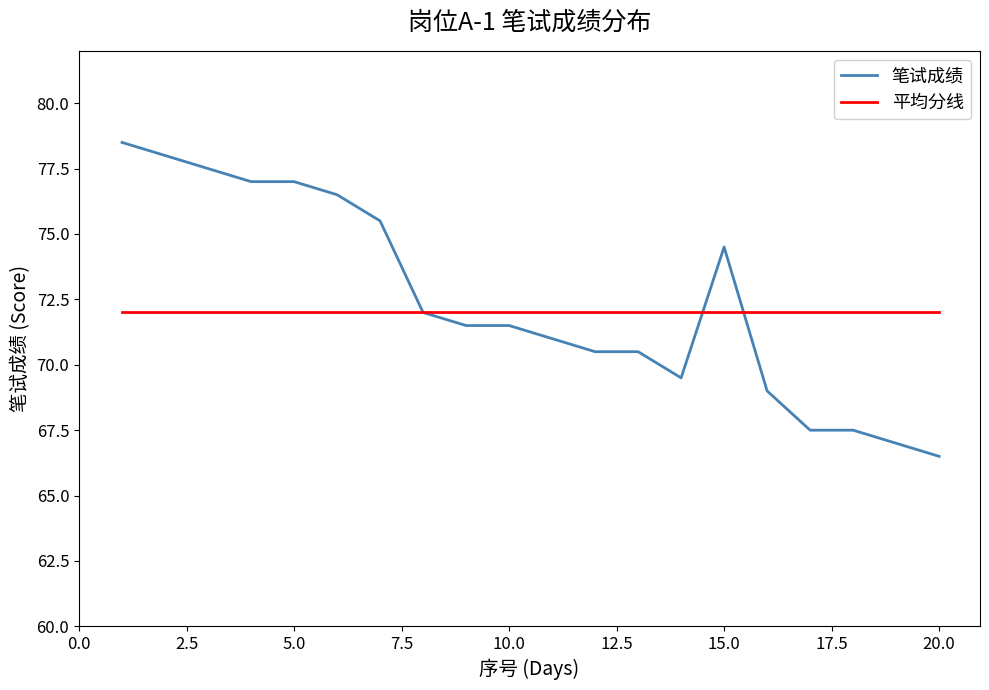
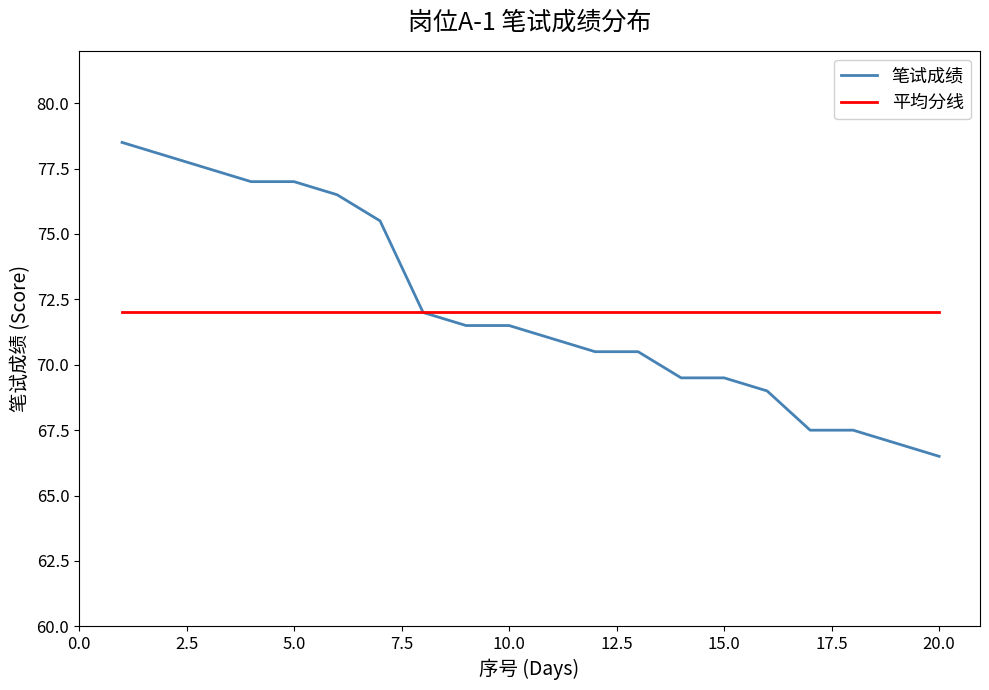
笔试成绩, 15.0: 74.5 -> 69.5
